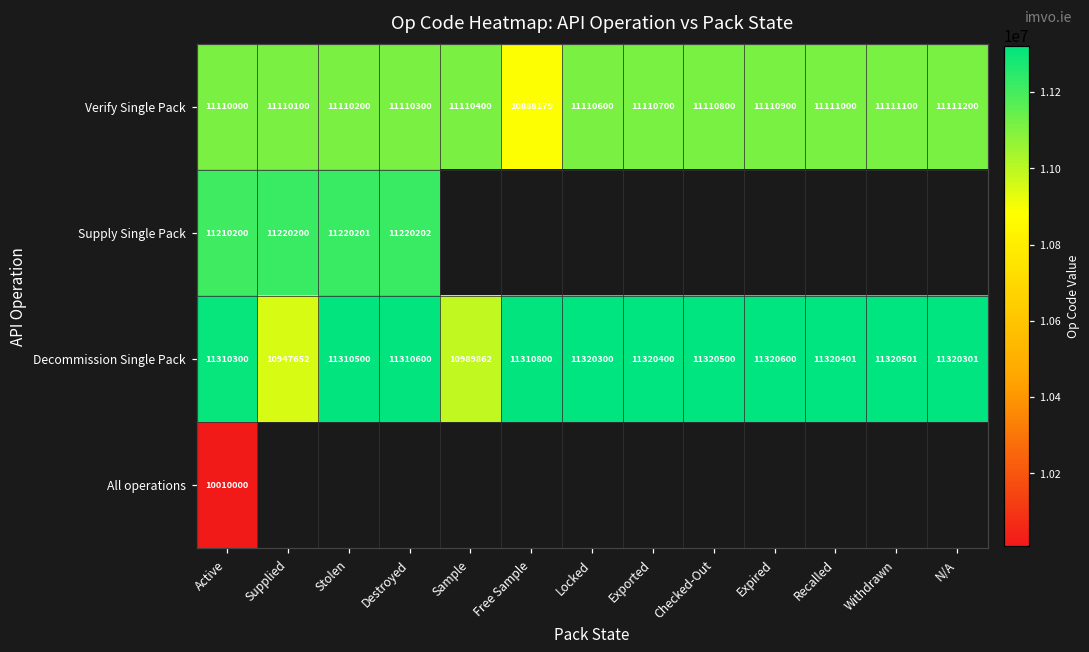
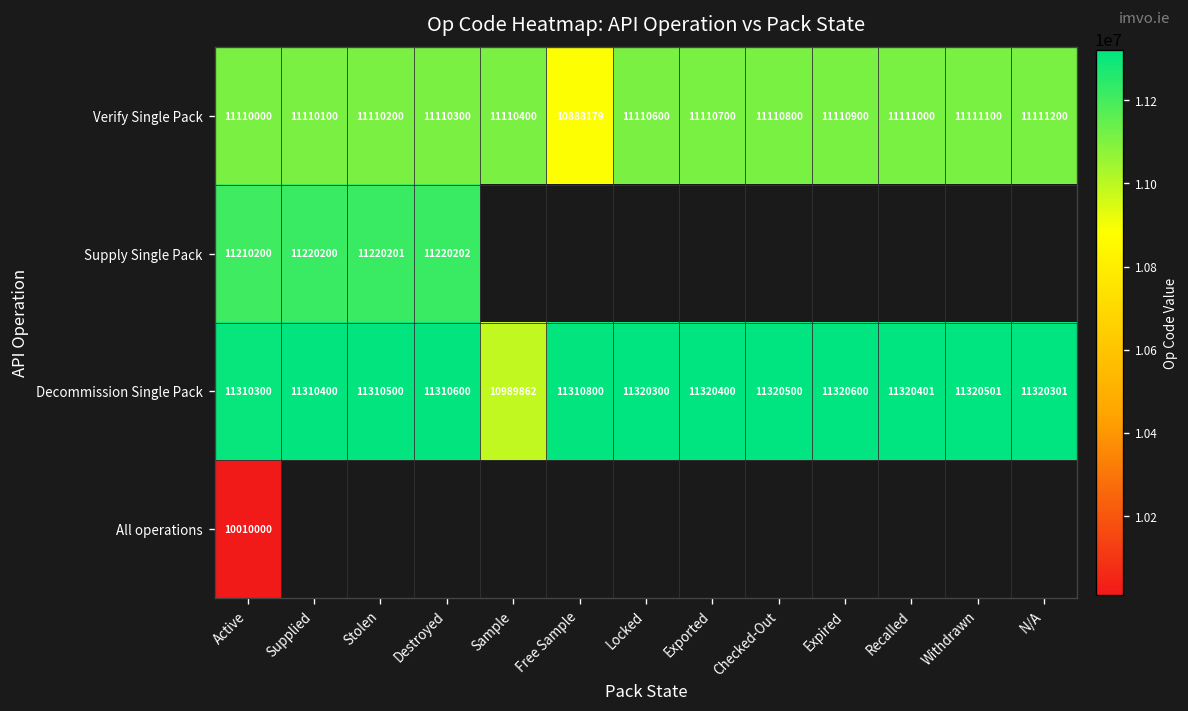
Decommission Single Pack, Supplied: 10947652 -> 11310400
